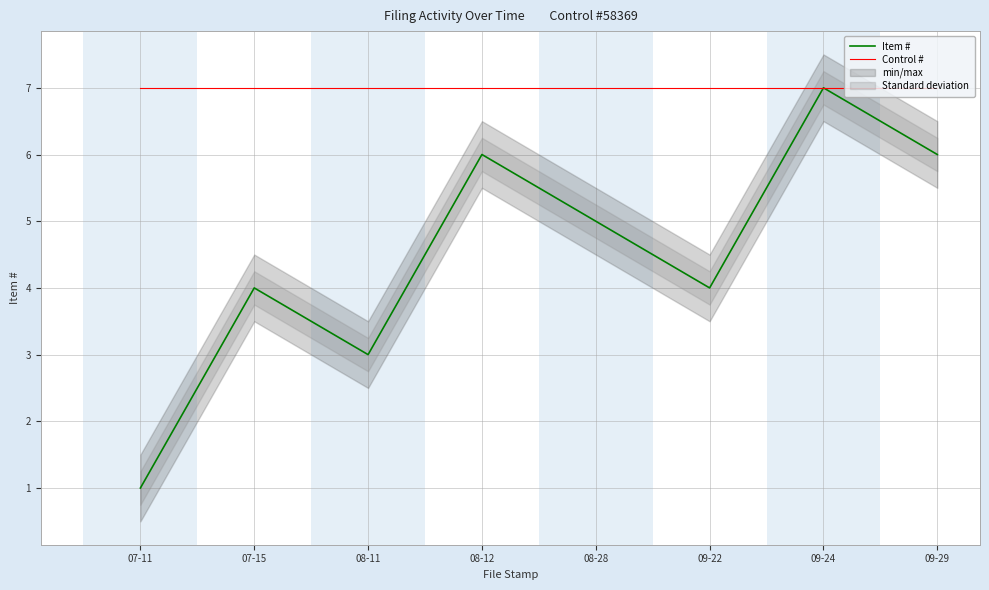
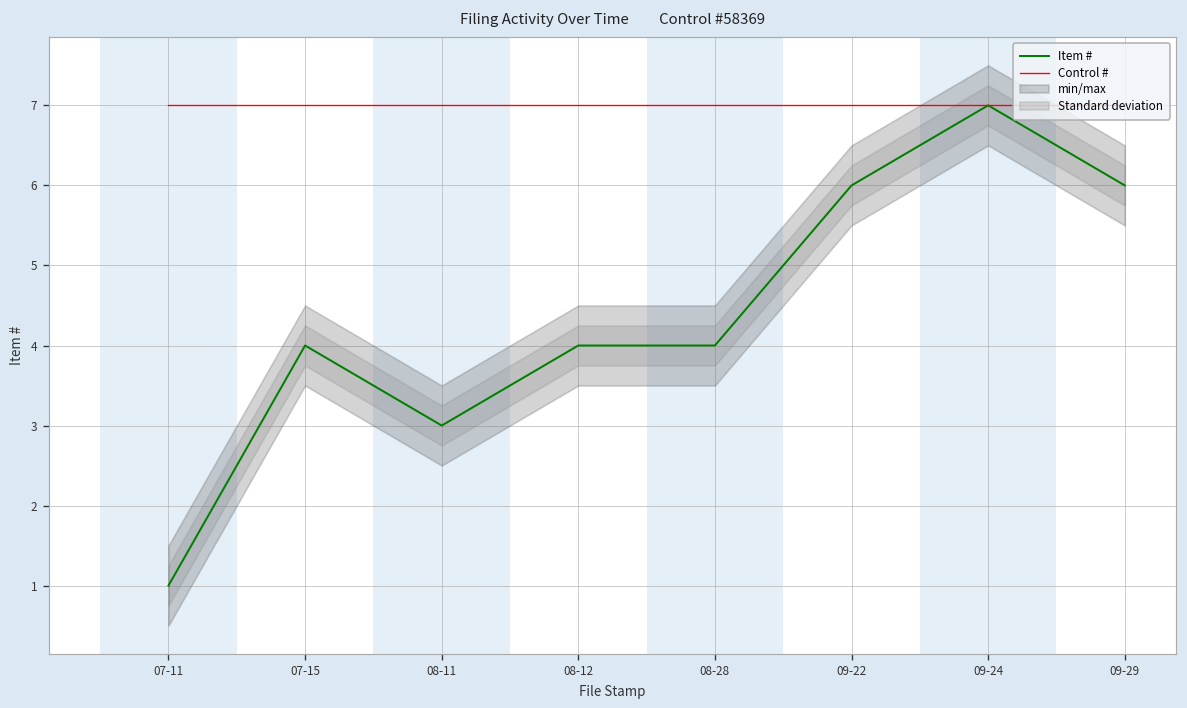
Item #, 08-12: 6 -> 4
Item #, 08-28: 5 -> 4
Item #, 09-22: 4 -> 6
